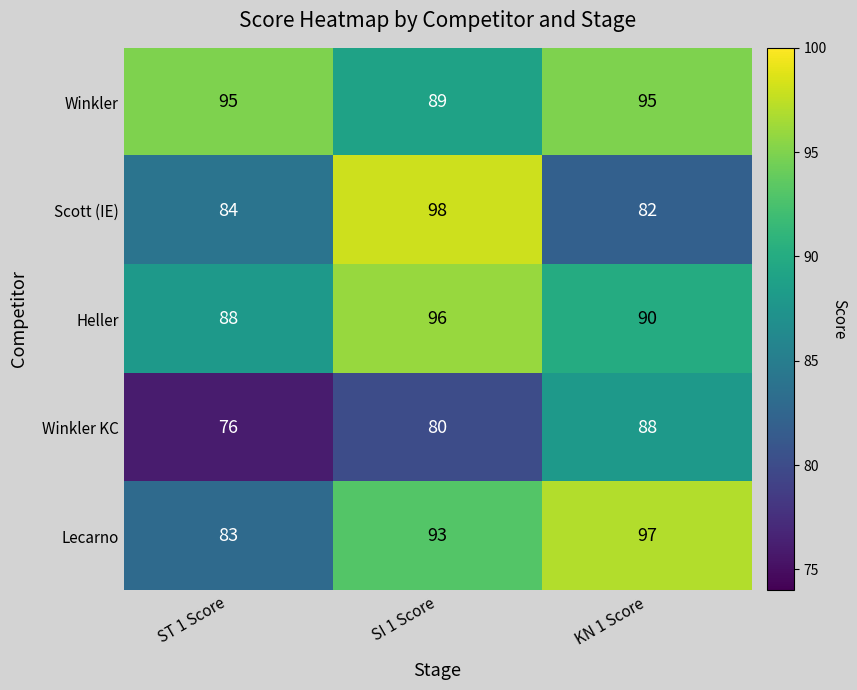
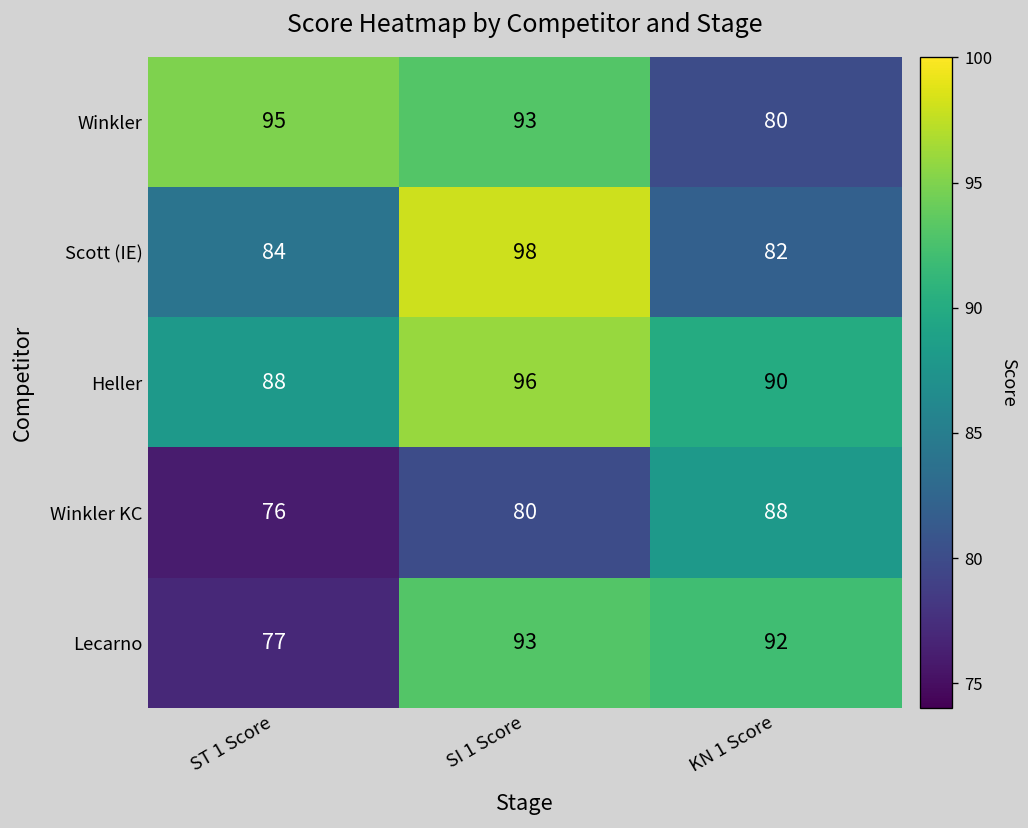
Winkler, SI 1 Score: 89 -> 93
Winkler, KN 1 Score: 95 -> 80
Lecarno, ST 1 Score: 83 -> 77
Lecarno, KN 1 Score: 97 -> 92
